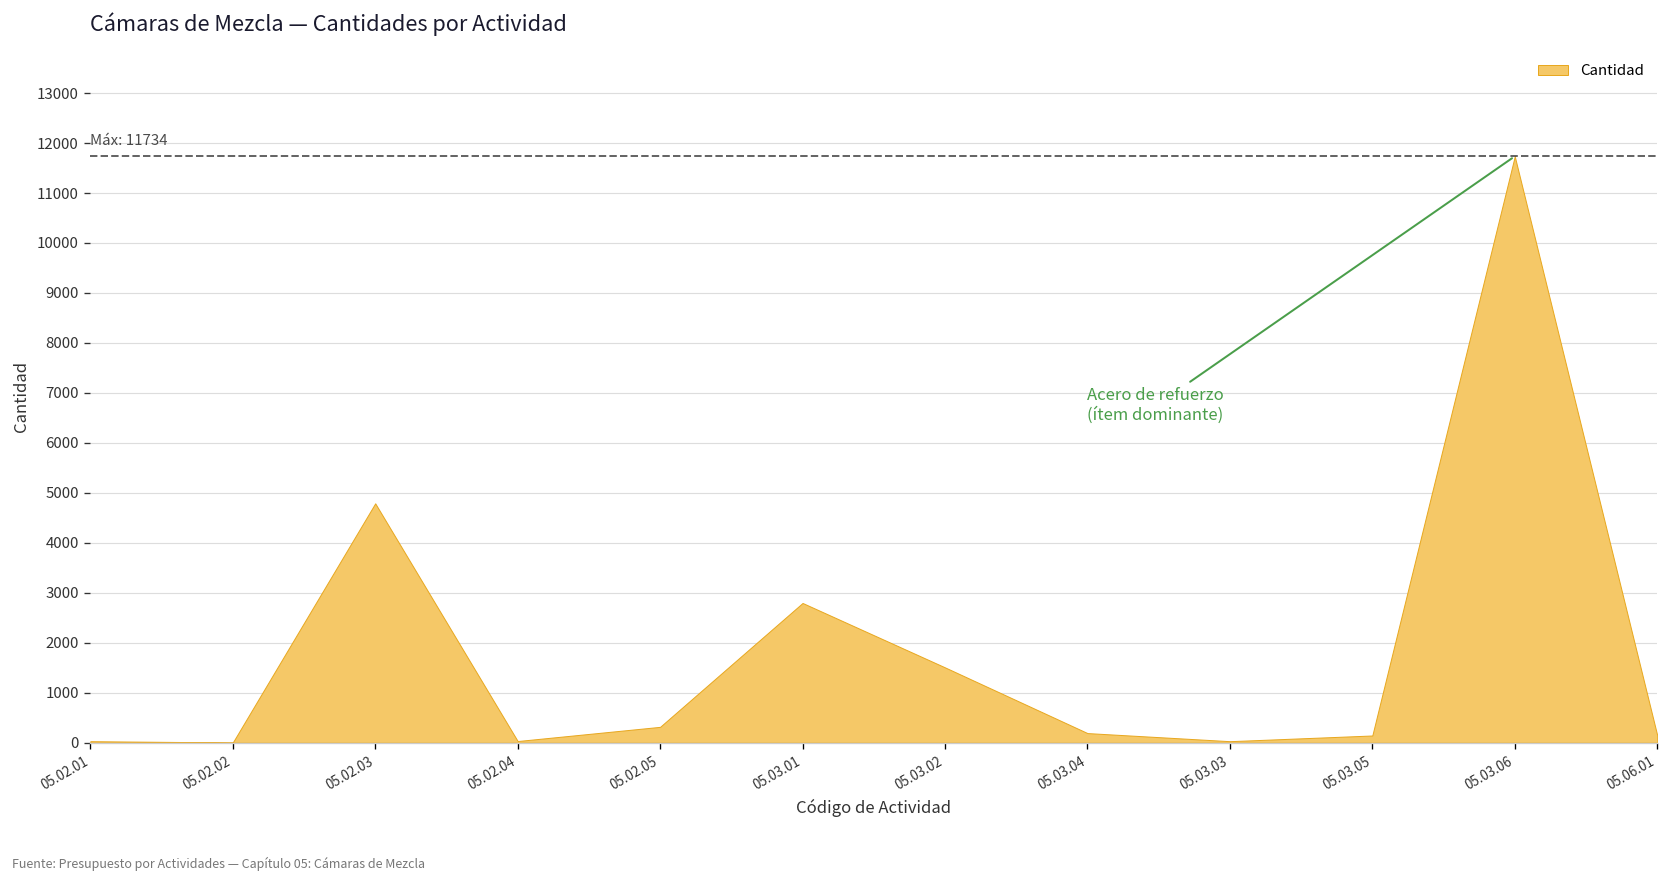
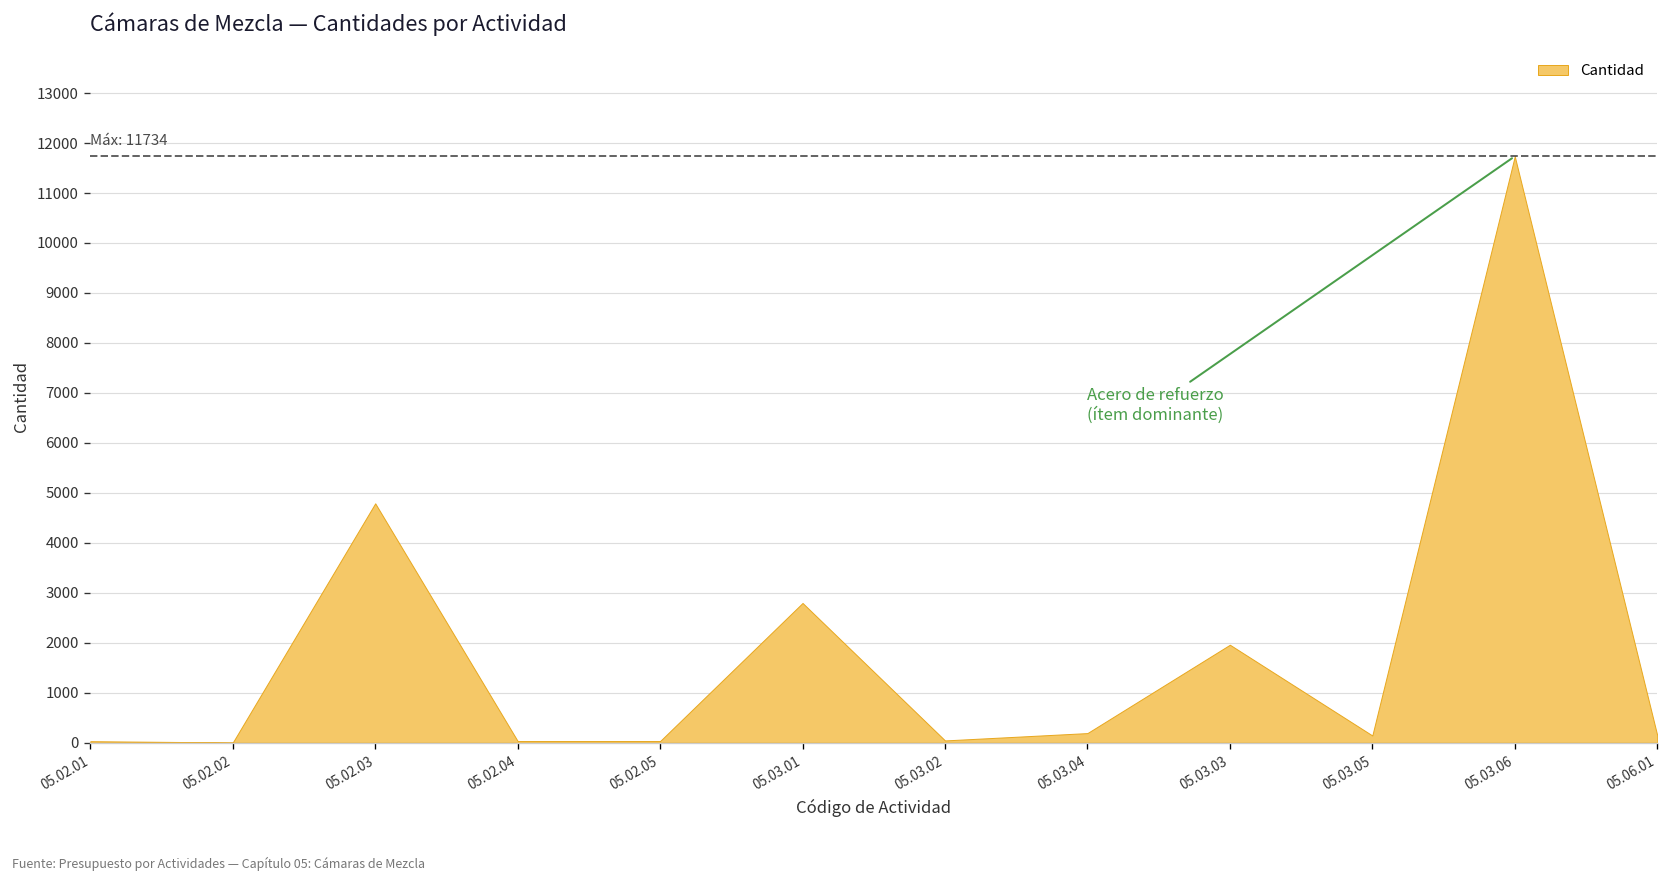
05.02.05: 300 -> 0
05.03.02: 1500 -> 0
05.03.03: 0 -> 2000
